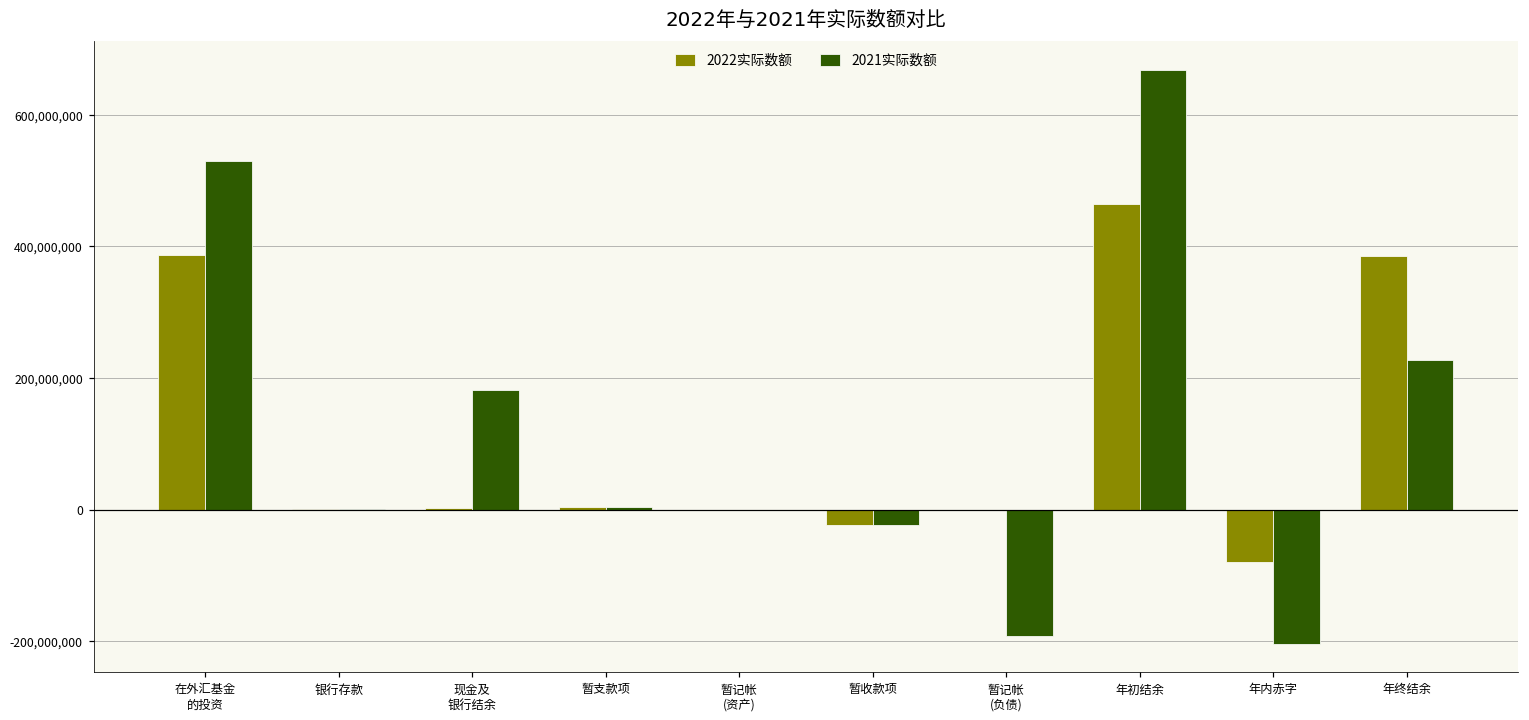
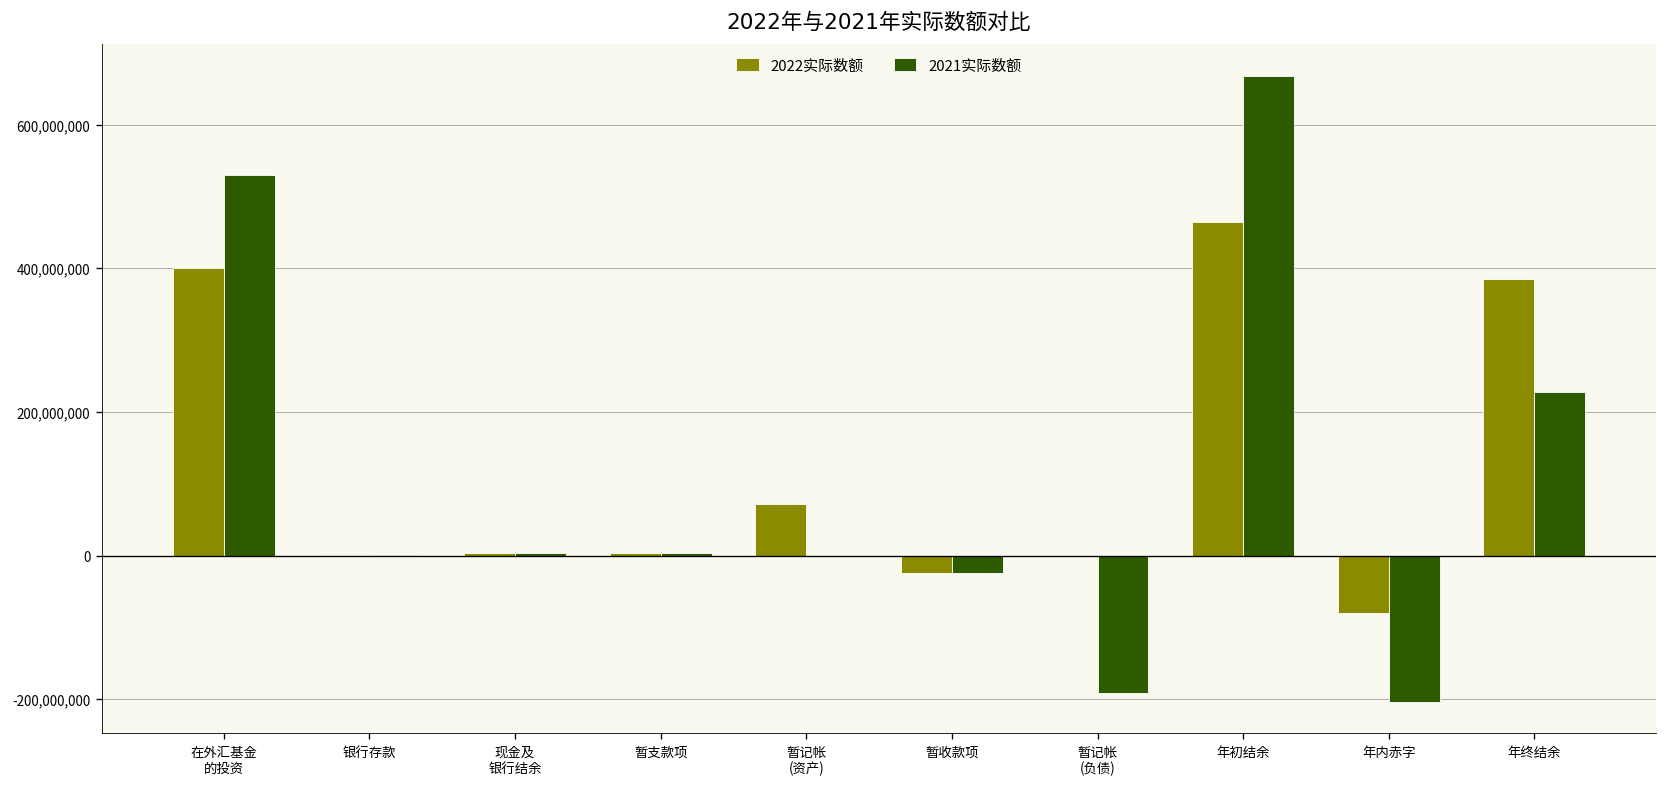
2022实际数额, 在外汇基金 的投资: 390,000,000 -> 400,000,000
2021实际数额, 现金及 银行结余: 180,000,000 -> 0
2022实际数额, 暂记帐 (资产): 0 -> 70,000,000
